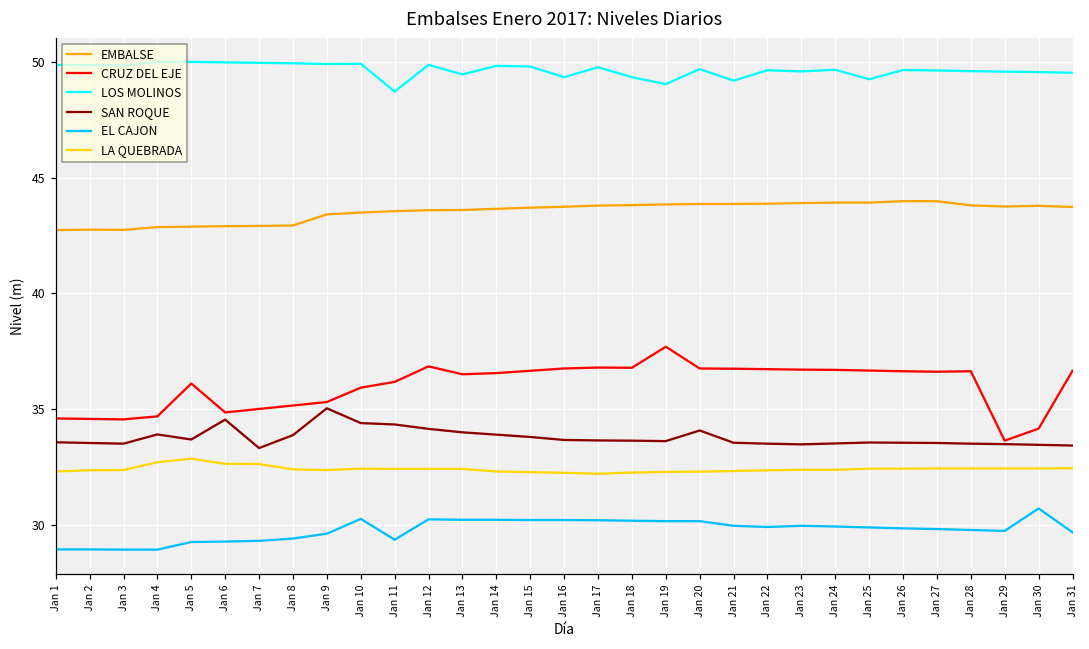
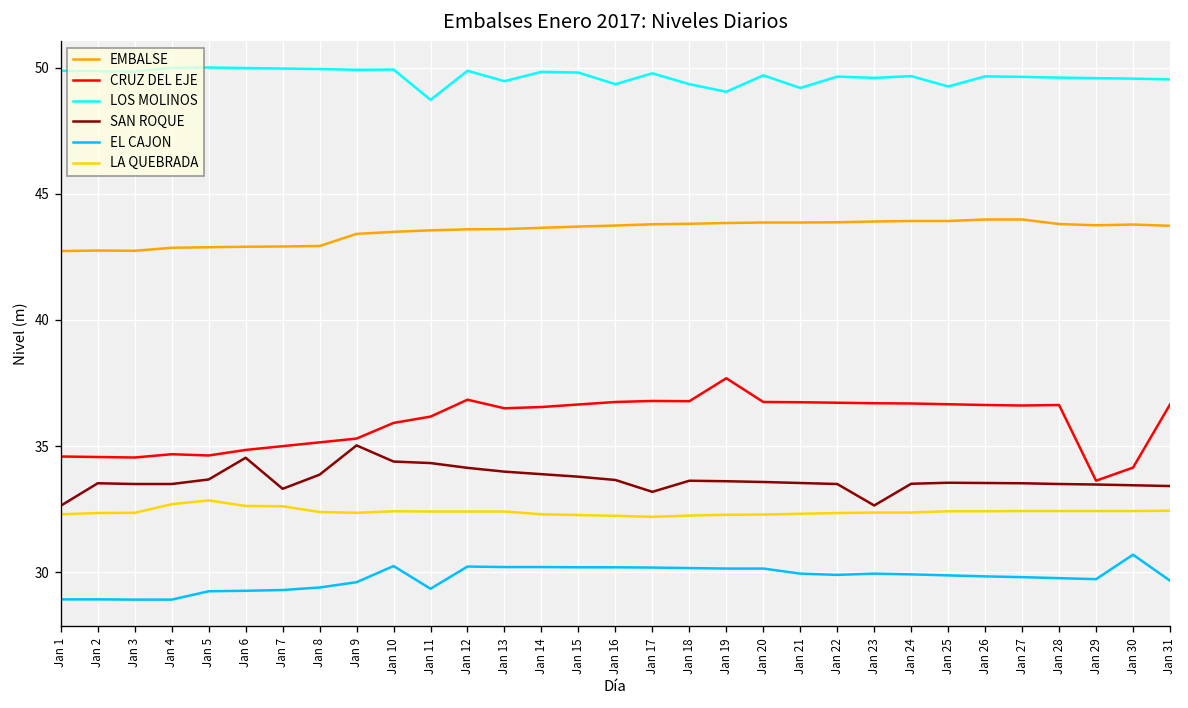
SAN ROQUE, Jan 1: 33.6 -> 32.6
SAN ROQUE, Jan 4: 33.9 -> 33.5
CRUZ DEL EJE, Jan 5: 36.1 -> 34.6
SAN ROQUE, Jan 17: 33.6 -> 33.2
SAN ROQUE, Jan 20: 34.1 -> 33.6
SAN ROQUE, Jan 23: 33.5 -> 32.7
